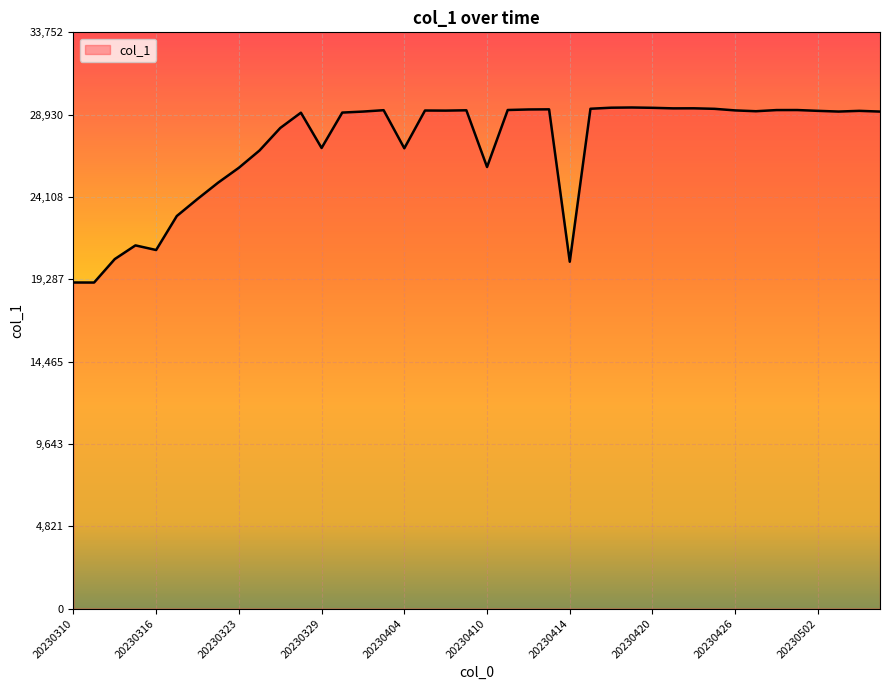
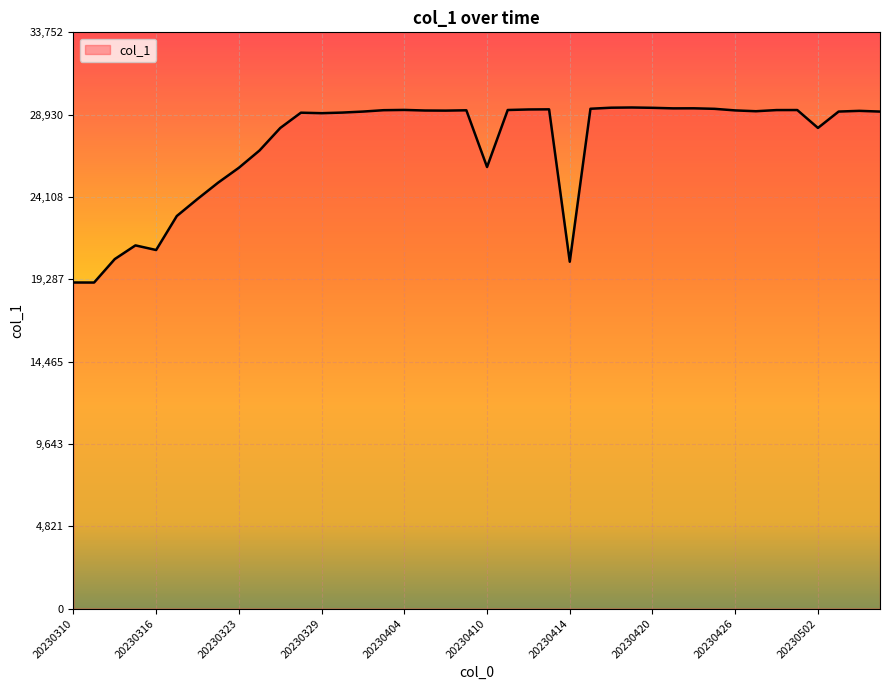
20230329: 27,000 -> 29,000
20230404: 27,000 -> 29,200
20230502: 29,200 -> 28,200
